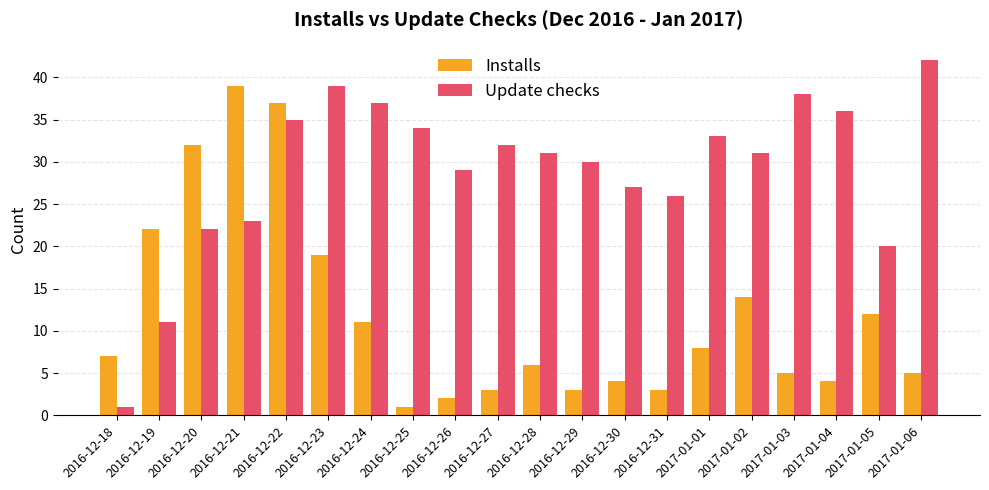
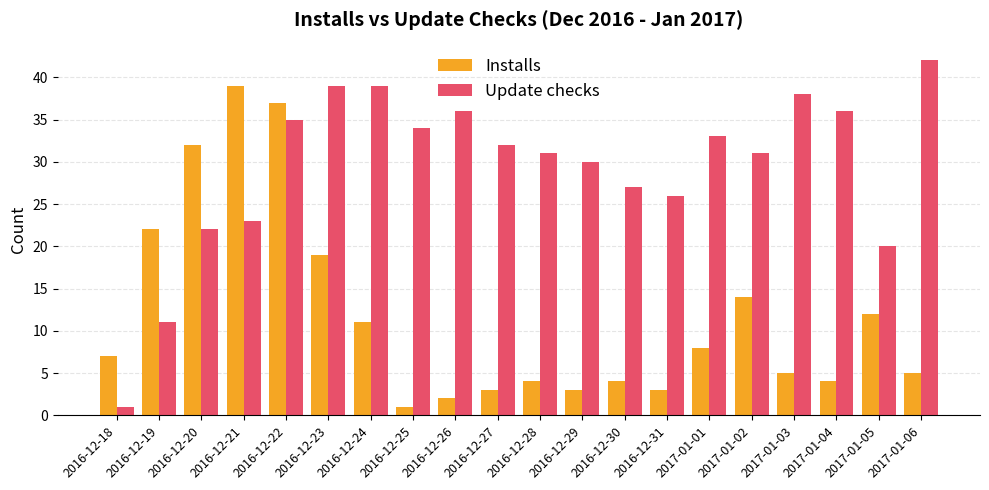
Update checks, 2016-12-24: 37 -> 39
Update checks, 2016-12-26: 29 -> 36
Installs, 2016-12-28: 6 -> 4
